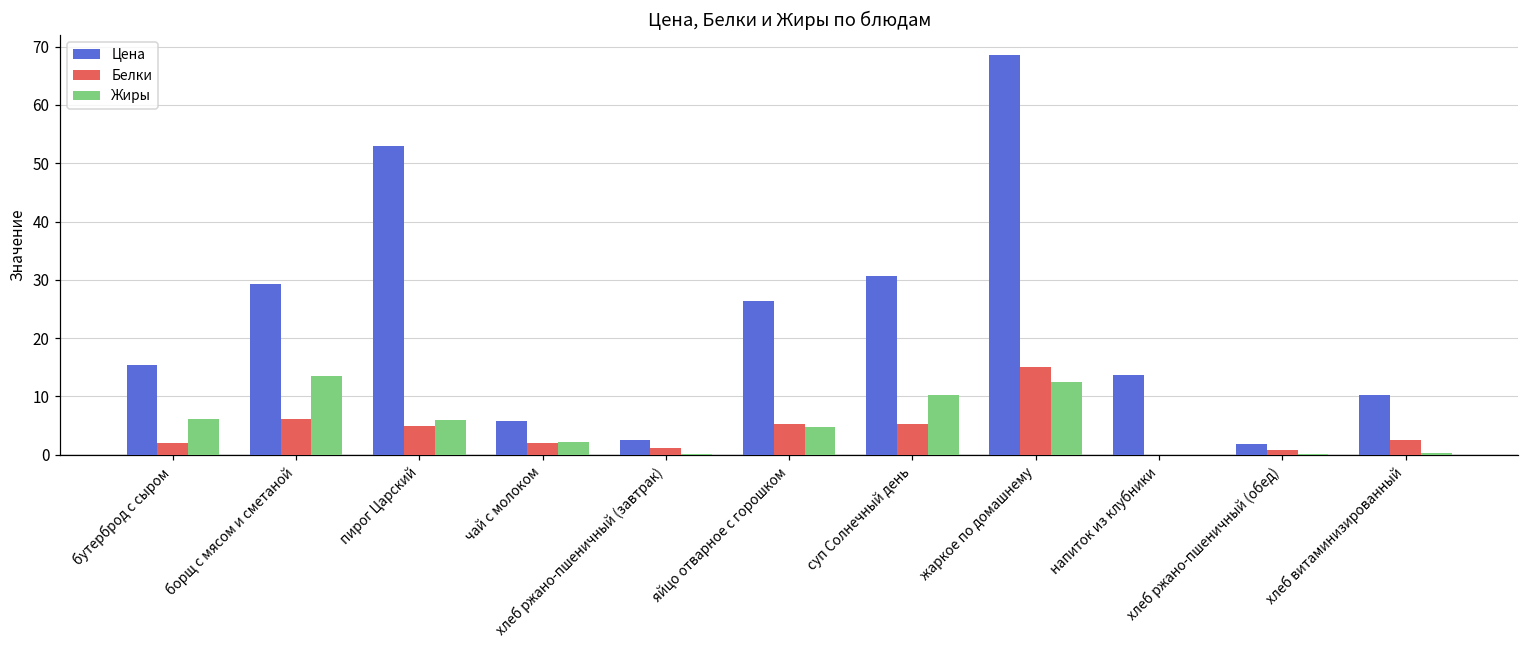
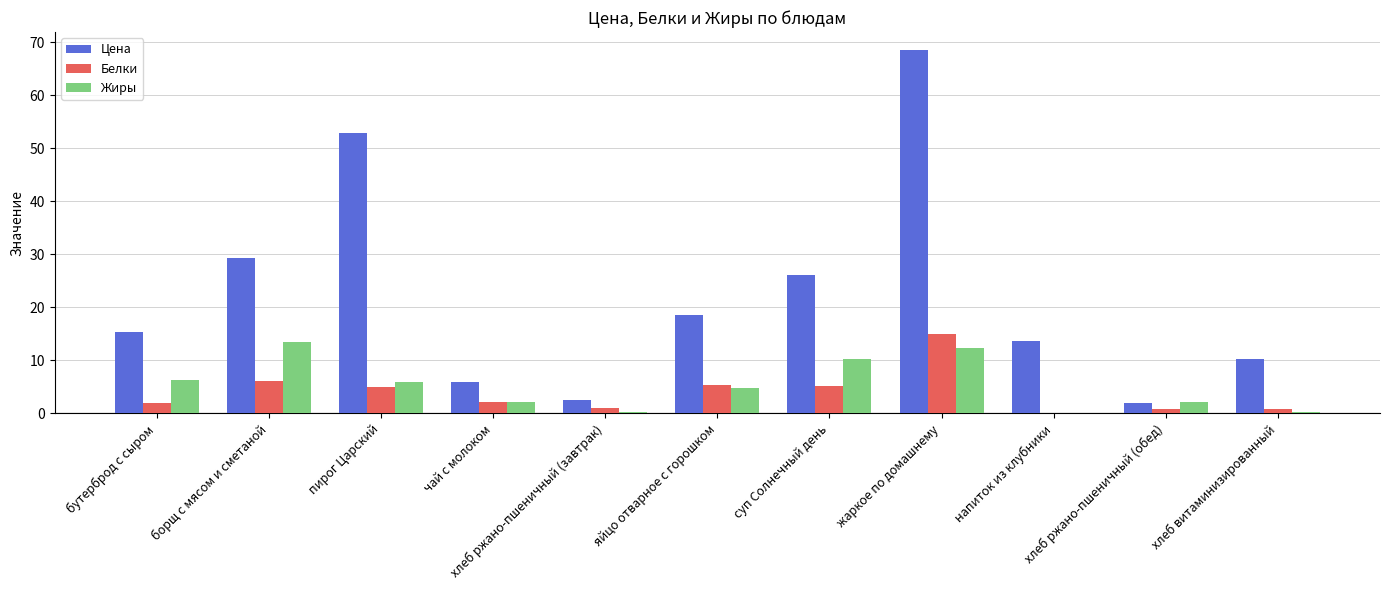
Цена, яйцо отварное с горошком: 26 -> 19
Цена, суп Солнечный день: 31 -> 26
Жиры, хлеб ржано-пшеничный (обед): 0 -> 2
Белки, хлеб витаминизированный: 2 -> 1
